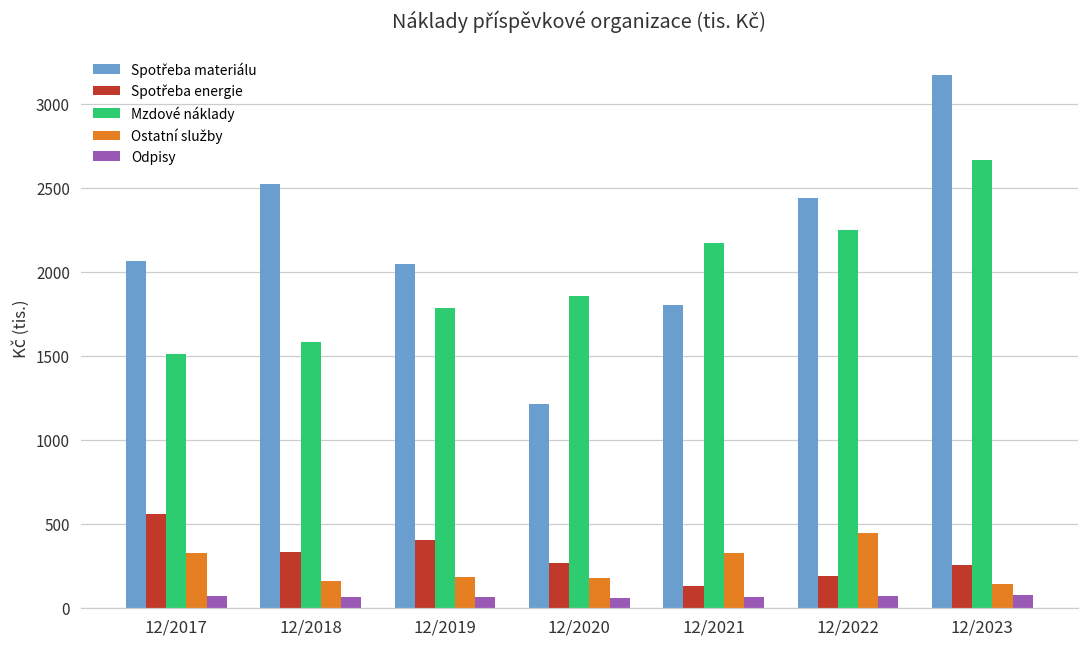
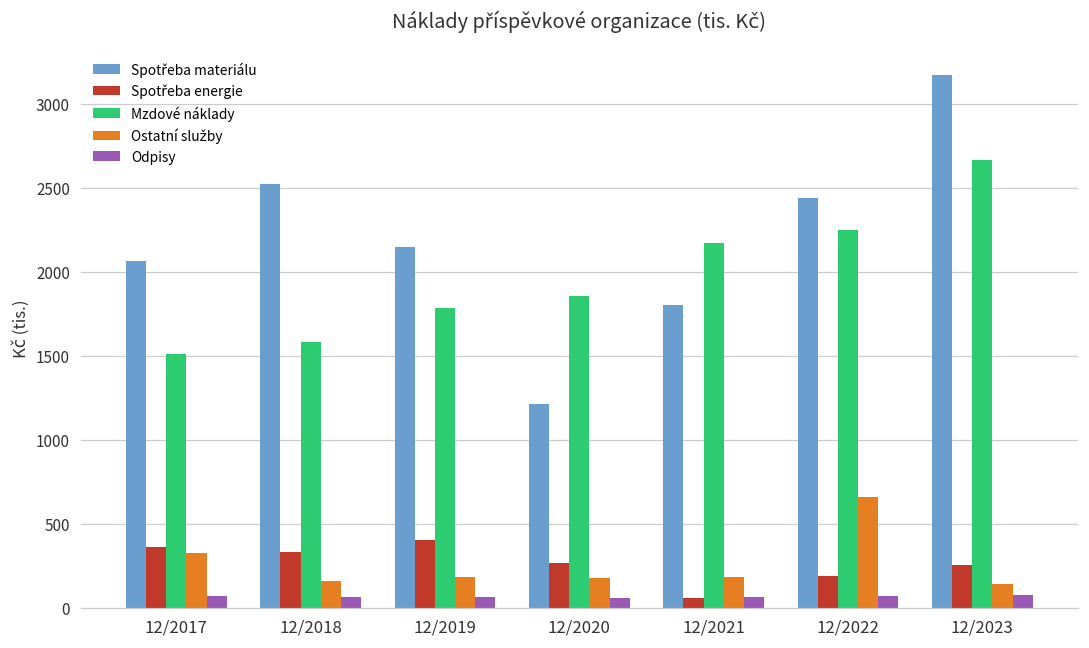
Spotřeba energie, 12/2017: 560 -> 360
Spotřeba materiálu, 12/2019: 2050 -> 2150
Spotřeba energie, 12/2021: 130 -> 50
Ostatní služby, 12/2021: 320 -> 180
Ostatní služby, 12/2022: 440 -> 660
